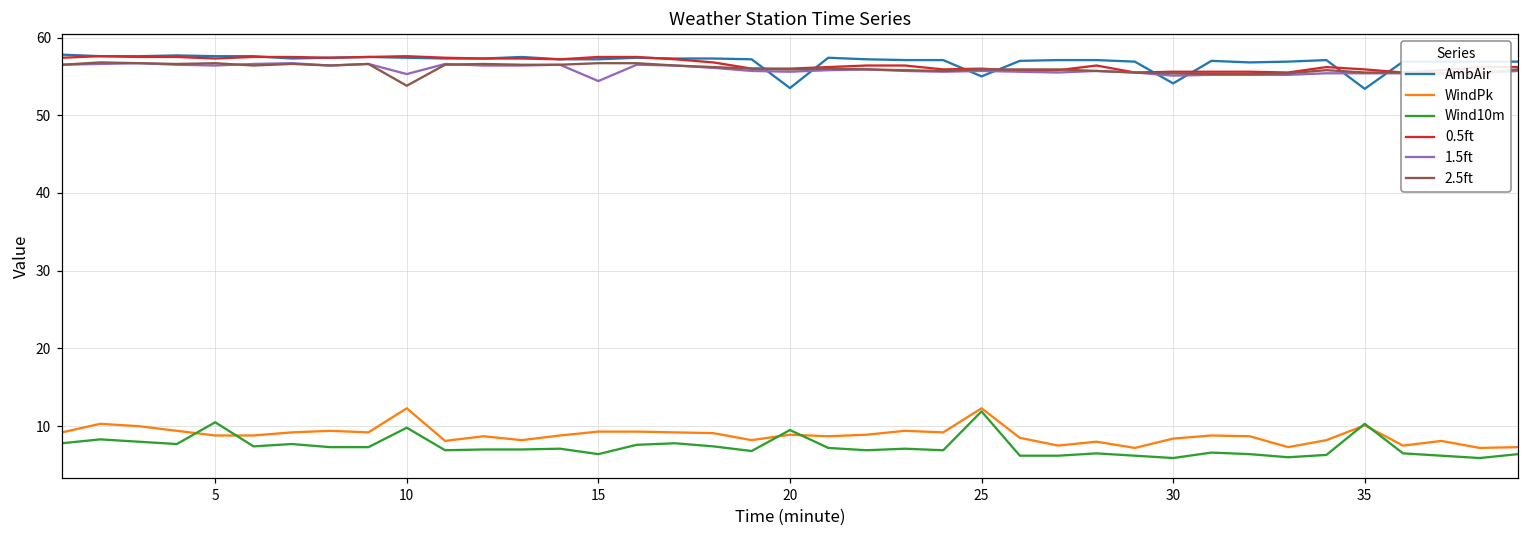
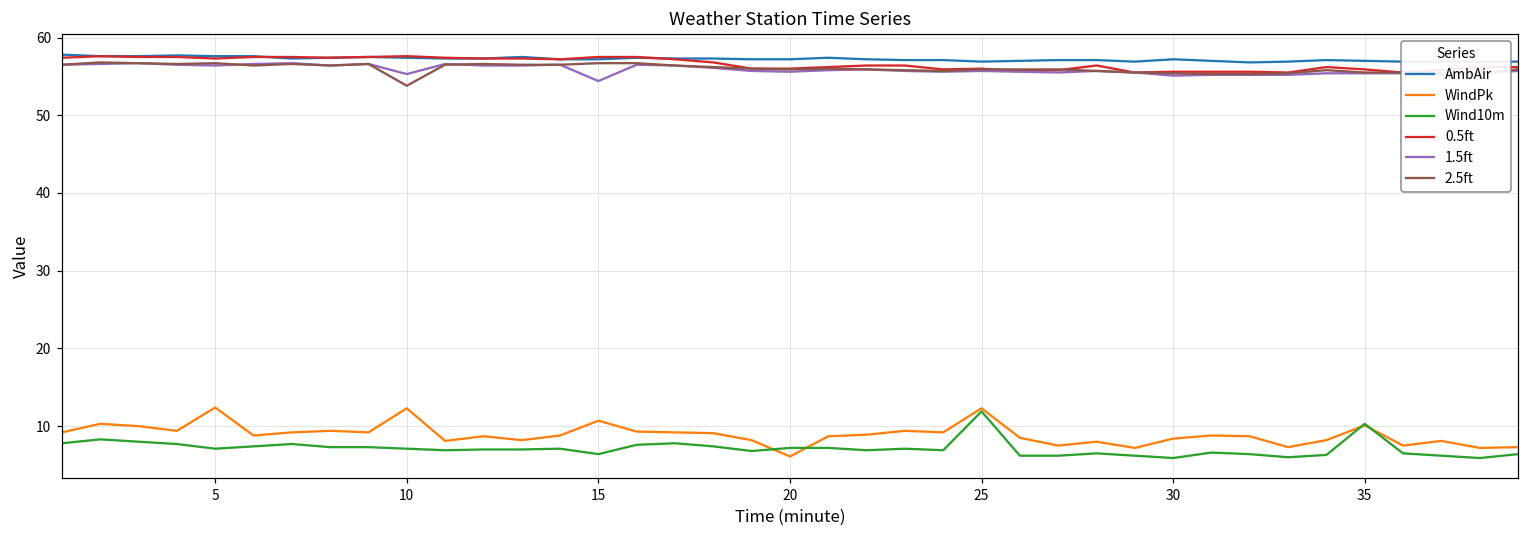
WindPk, 5: 9 -> 12
Wind10m, 5: 11 -> 7
Wind10m, 10: 10 -> 7
WindPk, 15: 9 -> 11
AmbAir, 20: 54 -> 57
WindPk, 20: 9 -> 6
Wind10m, 20: 10 -> 7
AmbAir, 25: 55 -> 57
AmbAir, 30: 54 -> 57
AmbAir, 35: 53 -> 57
